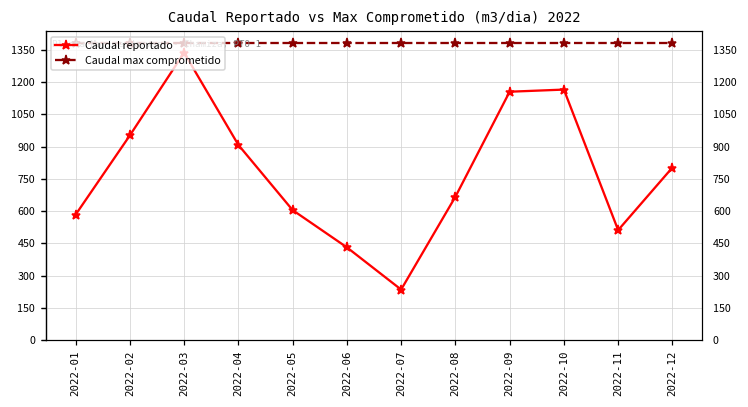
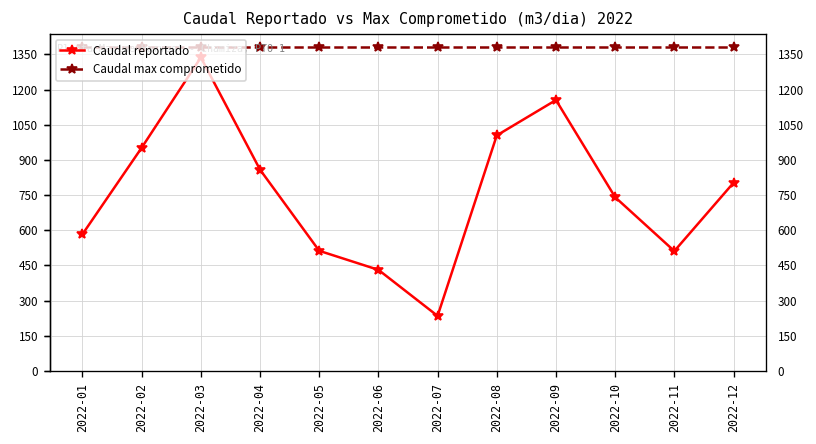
Caudal reportado, 2022-04: 910 -> 860
Caudal reportado, 2022-05: 600 -> 510
Caudal reportado, 2022-08: 670 -> 1000
Caudal reportado, 2022-10: 1170 -> 740
